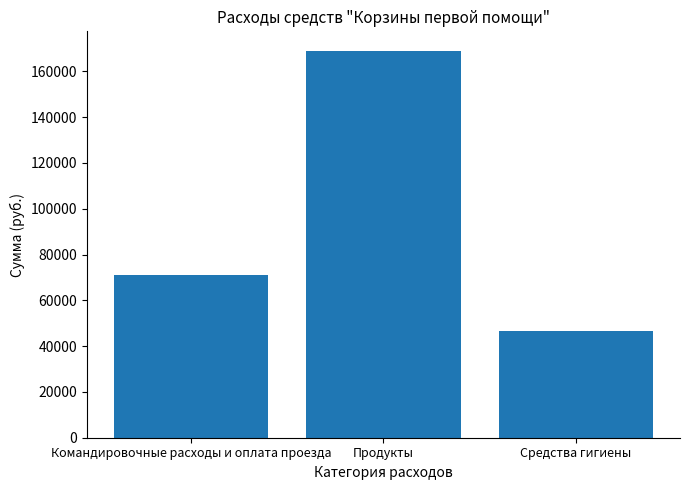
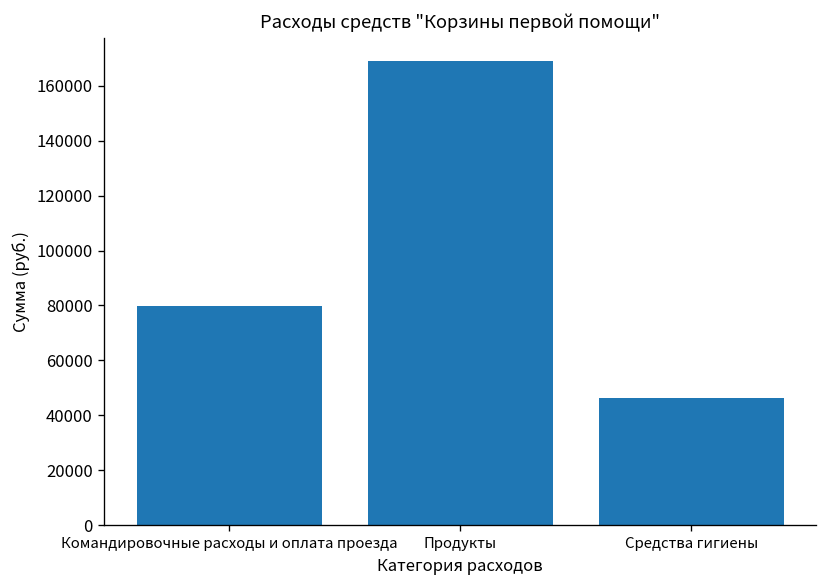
Командировочные расходы и оплата проезда: 71000 -> 80000
